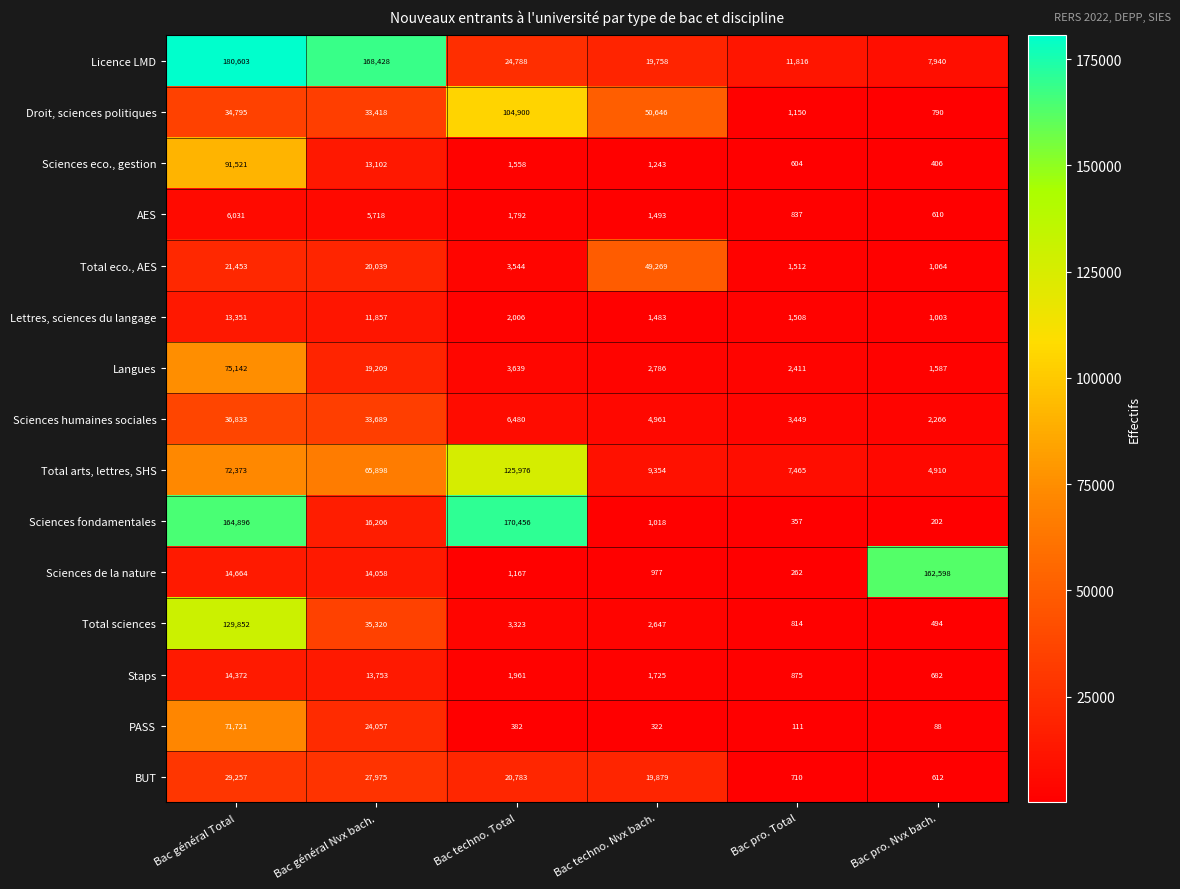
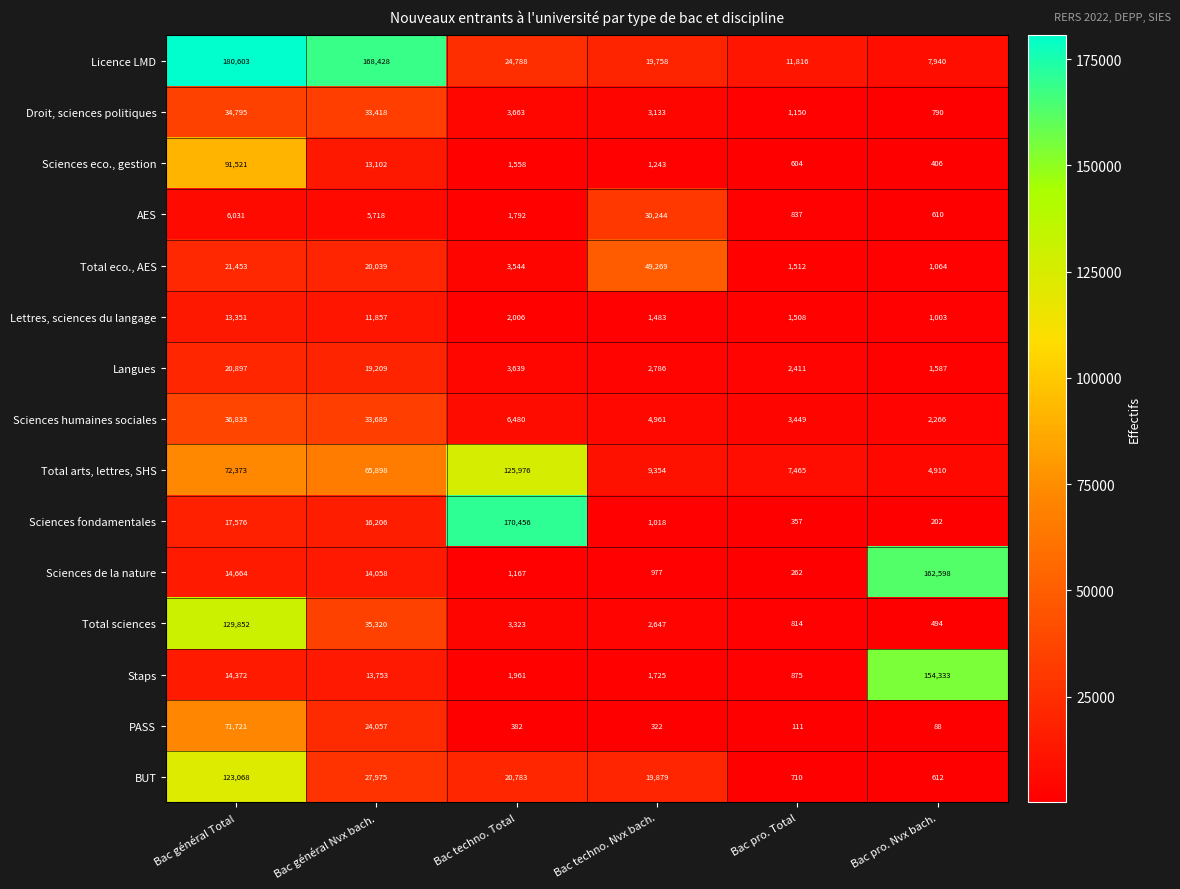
Droit, sciences politiques, Bac techno. Total: 104,900 -> 3,663
Droit, sciences politiques, Bac techno. Nvx bach.: 50,646 -> 3,133
AES, Bac techno. Nvx bach.: 1,493 -> 30,244
Langues, Bac général Total: 75,142 -> 20,897
Sciences fondamentales, Bac général Total: 164,896 -> 17,576
Staps, Bac pro. Nvx bach.: 682 -> 154,333
BUT, Bac général Total: 29,257 -> 123,068
